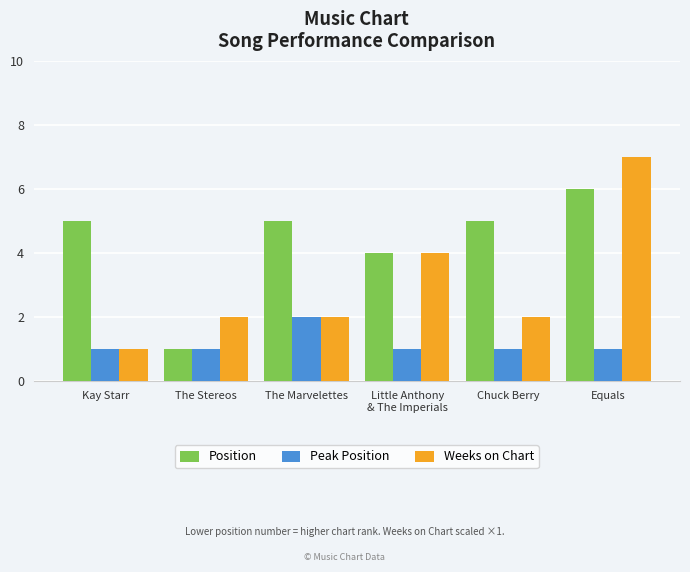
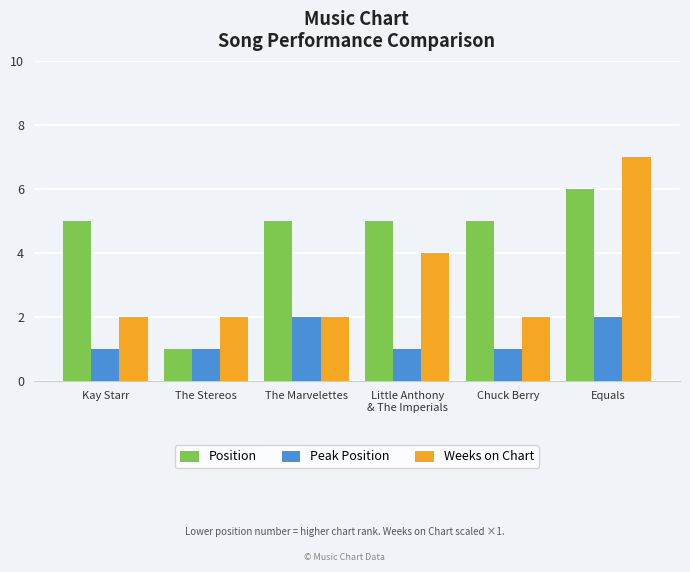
Weeks on Chart, Kay Starr: 1 -> 2
Position, Little Anthony & The Imperials: 4 -> 5
Peak Position, Equals: 1 -> 2
